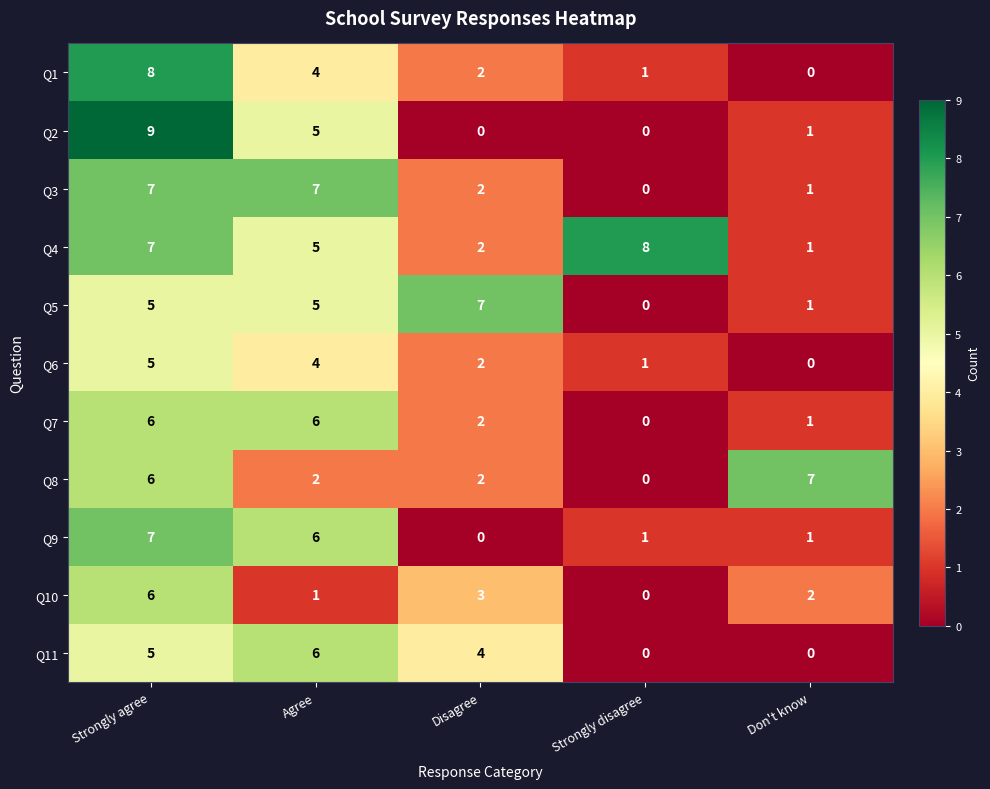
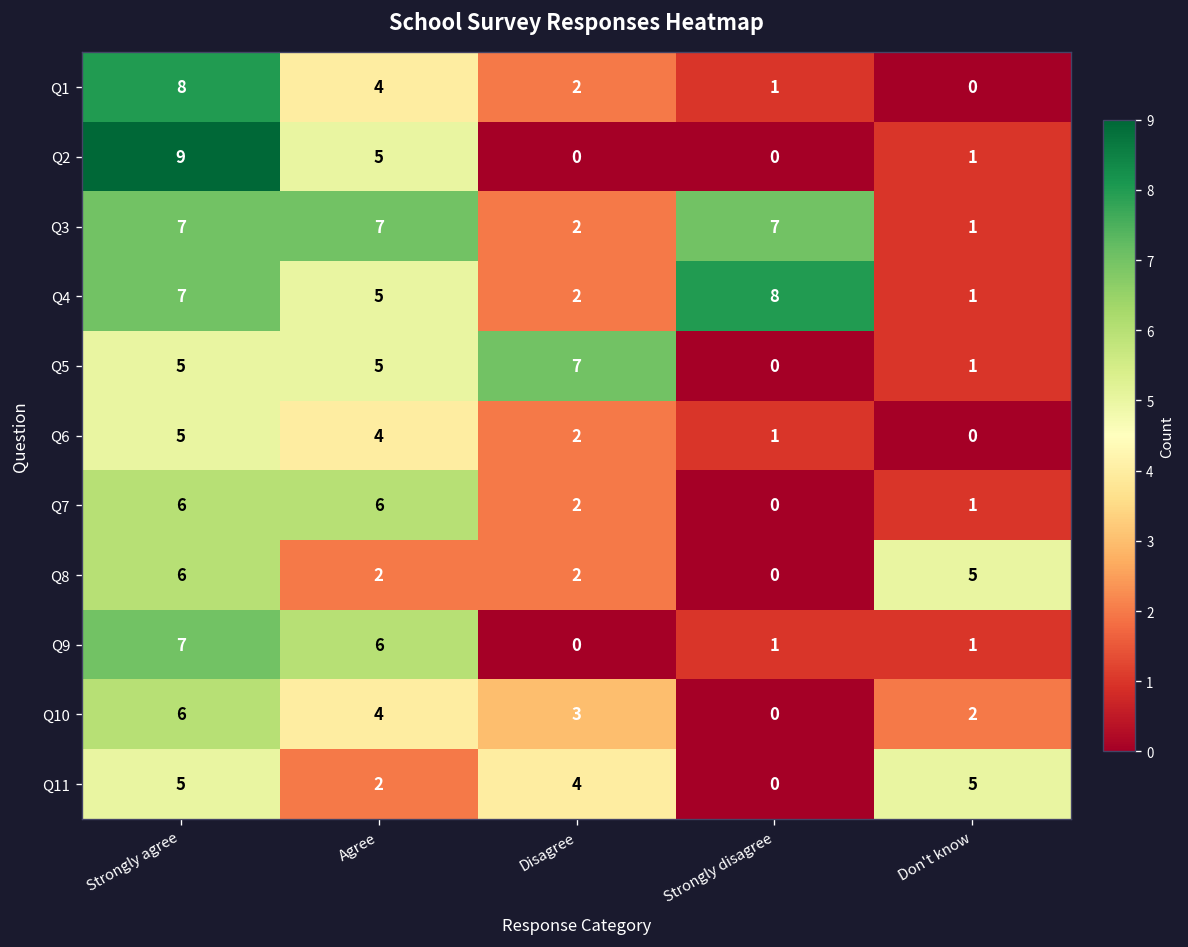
Q3, Strongly disagree: 0 -> 7
Q8, Don't know: 7 -> 5
Q10, Agree: 1 -> 4
Q11, Agree: 6 -> 2
Q11, Don't know: 0 -> 5
